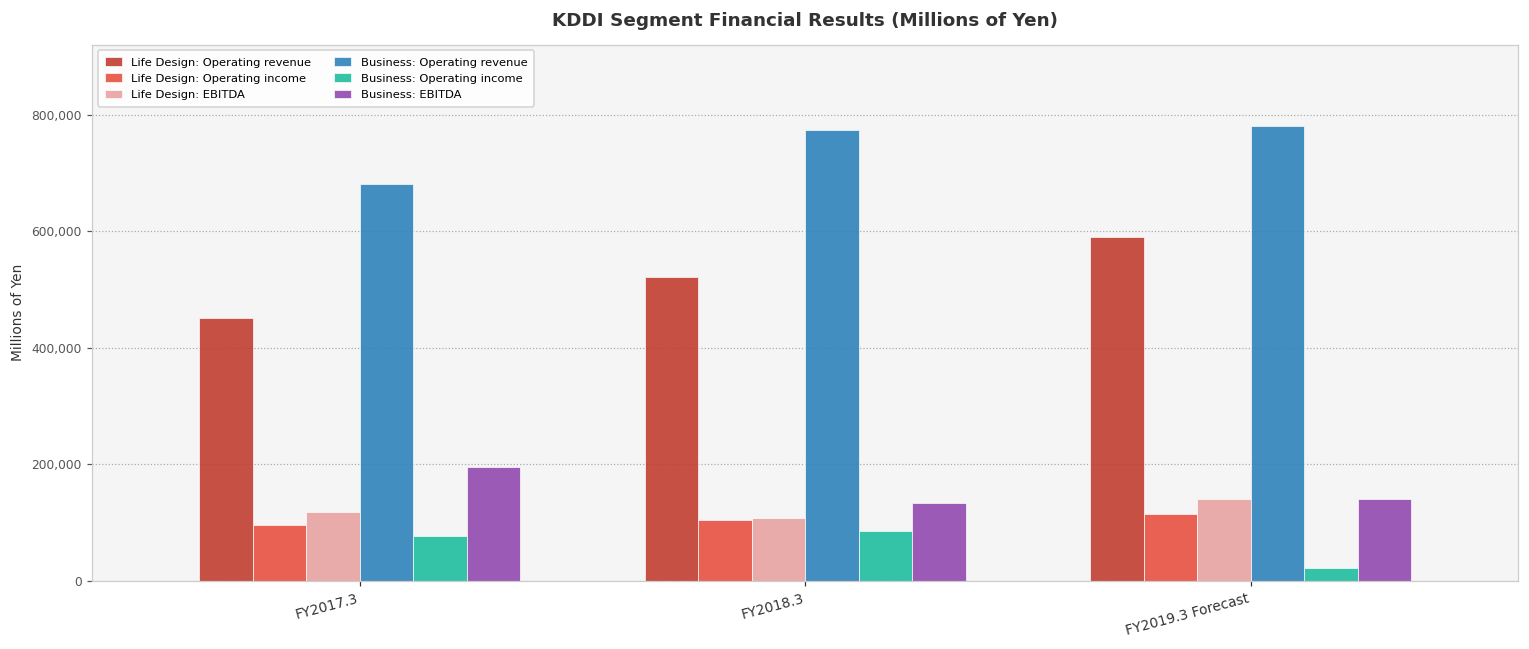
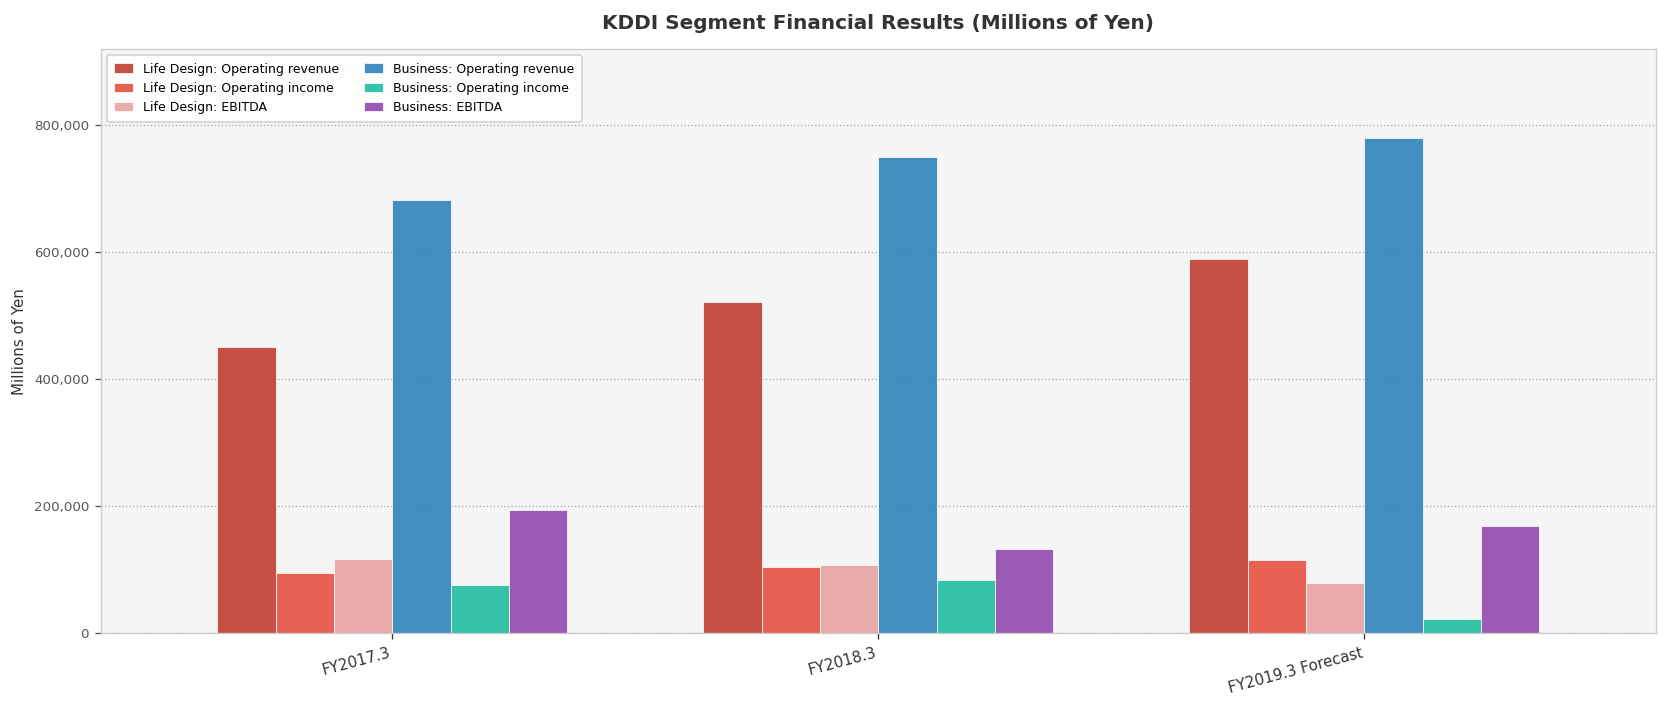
Business: Operating revenue, FY2018.3: 770,000 -> 750,000
Life Design: EBITDA, FY2019.3 Forecast: 140,000 -> 80,000
Business: EBITDA, FY2019.3 Forecast: 140,000 -> 170,000
